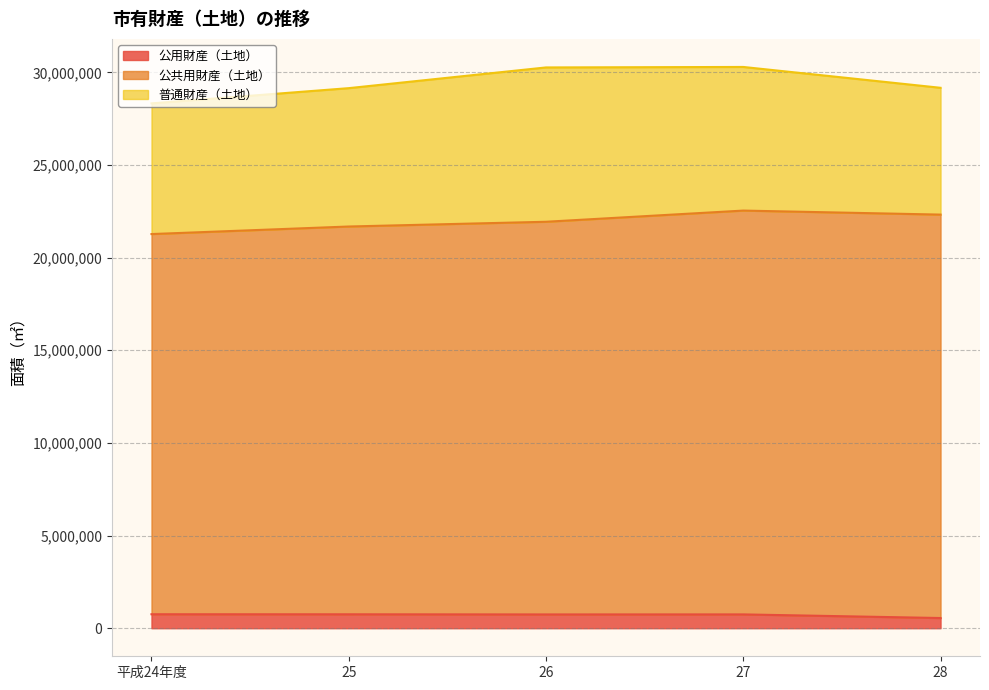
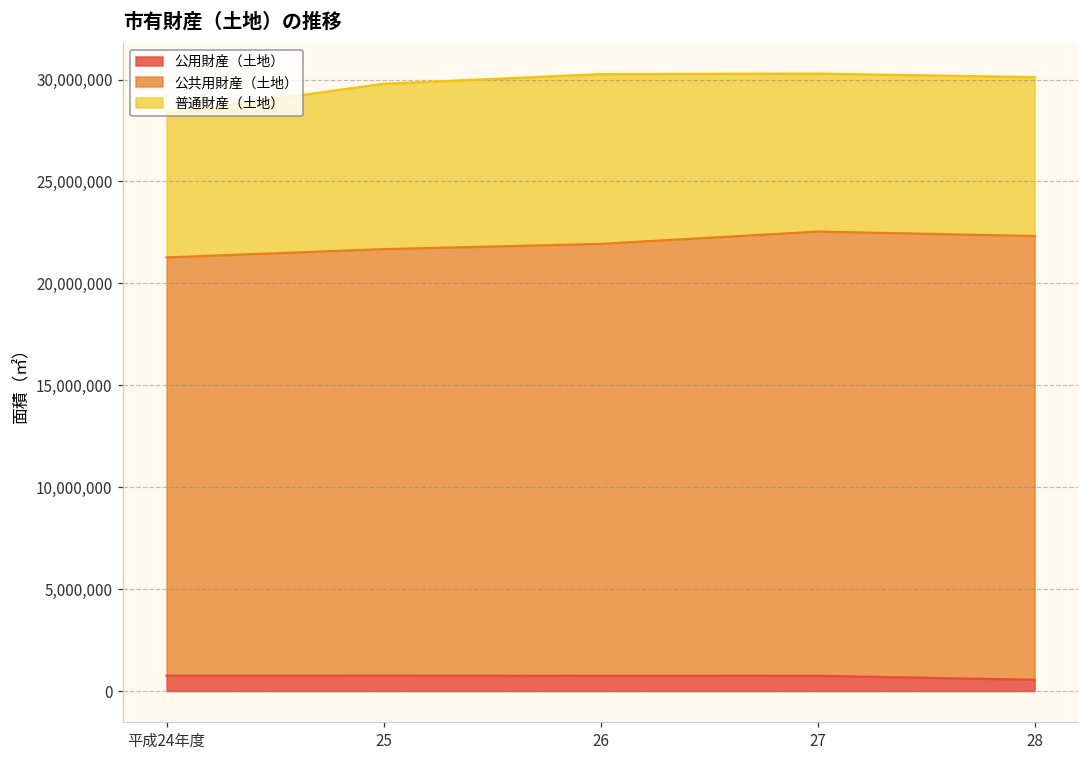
普通財産（土地）, 25: 7,500,000 -> 8,100,000
普通財産（土地）, 28: 6,800,000 -> 7,800,000
